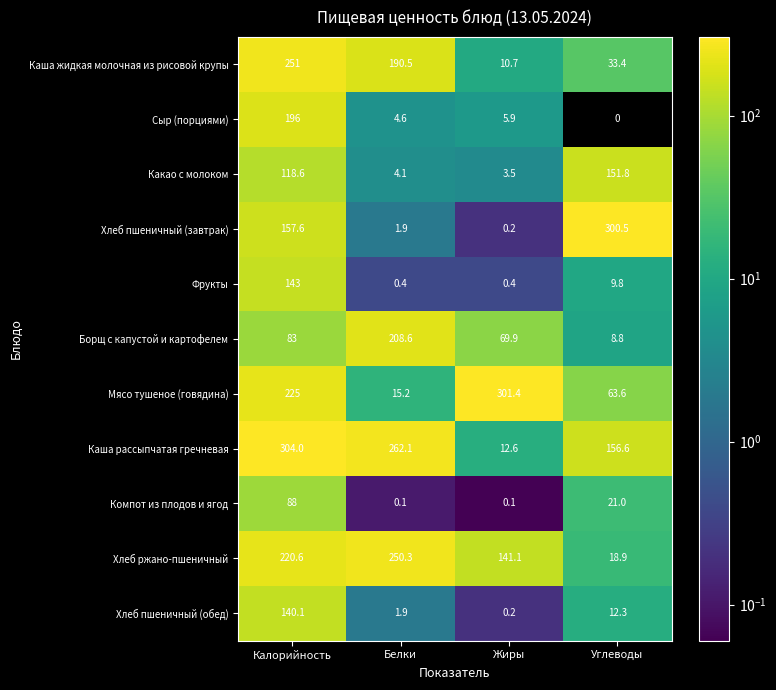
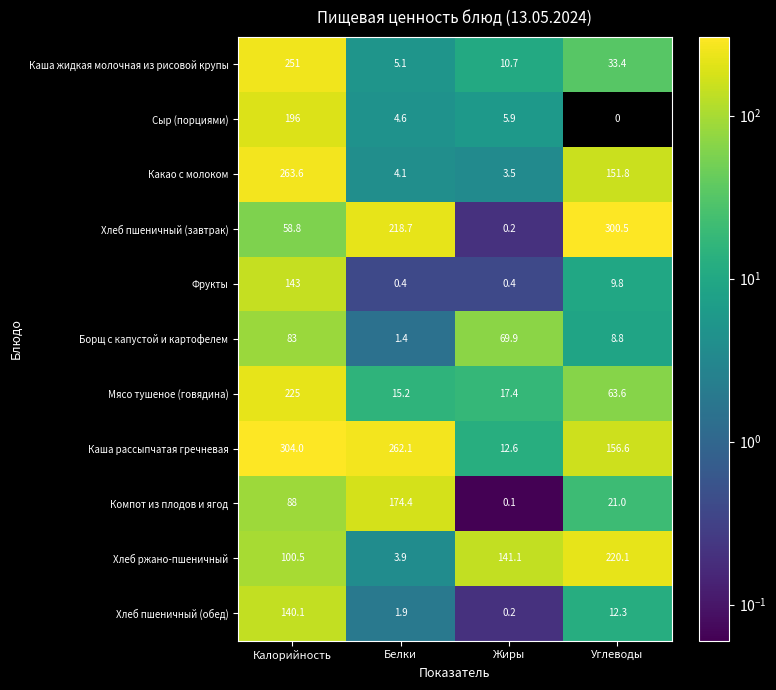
Каша жидкая молочная из рисовой крупы, Белки: 190.5 -> 5.1
Какао с молоком, Калорийность: 118.6 -> 263.6
Хлеб пшеничный (завтрак), Калорийность: 157.6 -> 58.8
Хлеб пшеничный (завтрак), Белки: 1.9 -> 218.7
Борщ с капустой и картофелем, Белки: 208.6 -> 1.4
Мясо тушеное (говядина), Жиры: 301.4 -> 17.4
Компот из плодов и ягод, Белки: 0.1 -> 174.4
Хлеб ржано-пшеничный, Калорийность: 220.6 -> 100.5
Хлеб ржано-пшеничный, Белки: 250.3 -> 3.9
Хлеб ржано-пшеничный, Углеводы: 18.9 -> 220.1
